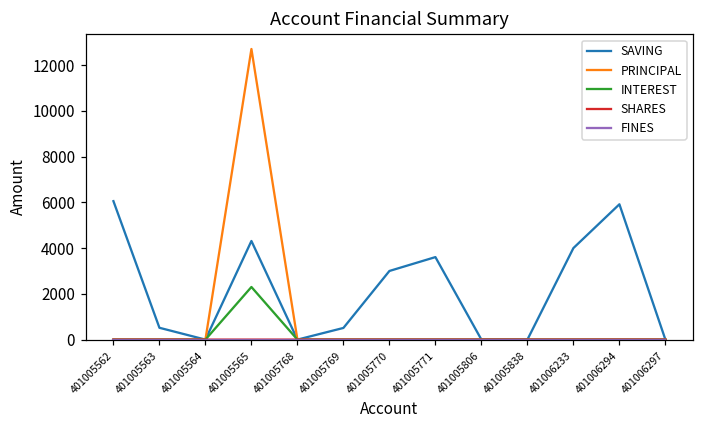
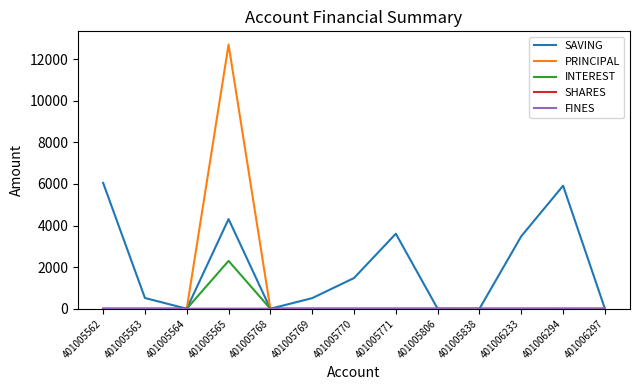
SAVING, 401005770: 3000 -> 1500
SAVING, 401006233: 4000 -> 3500
